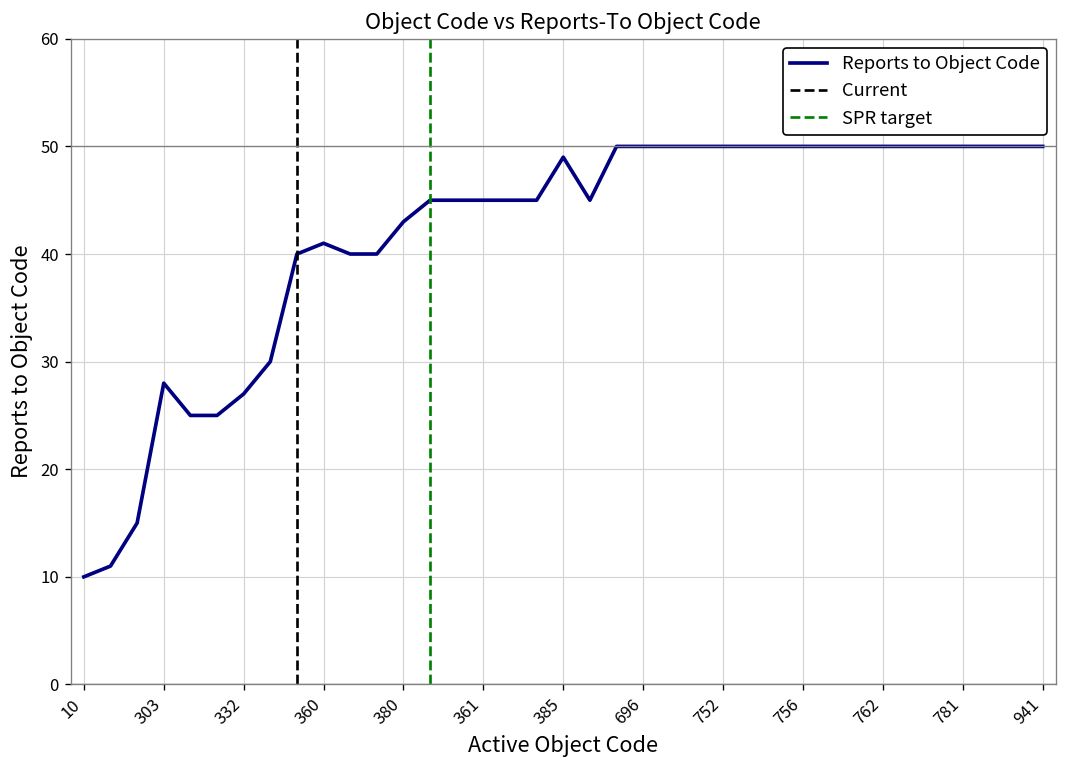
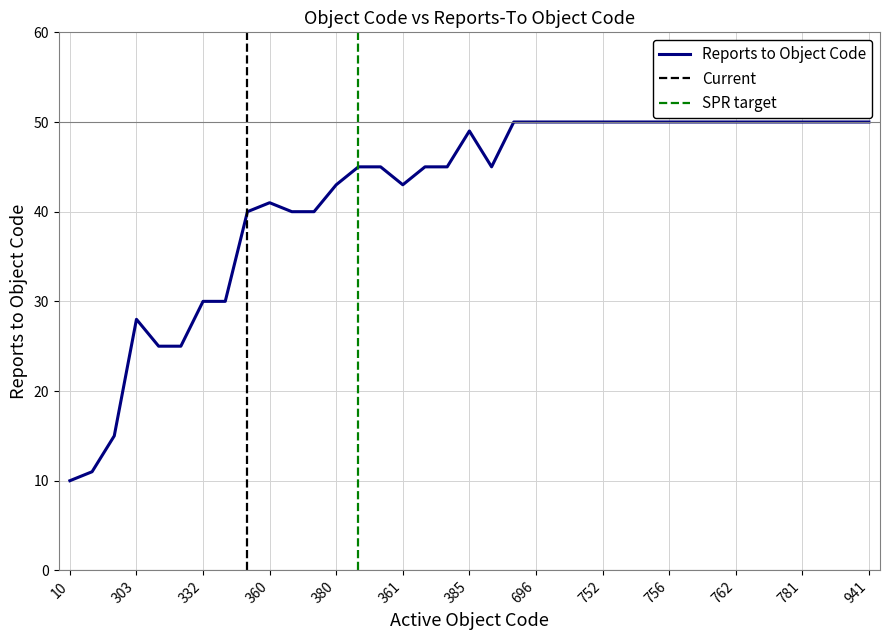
332: 27 -> 30
361: 45 -> 43
